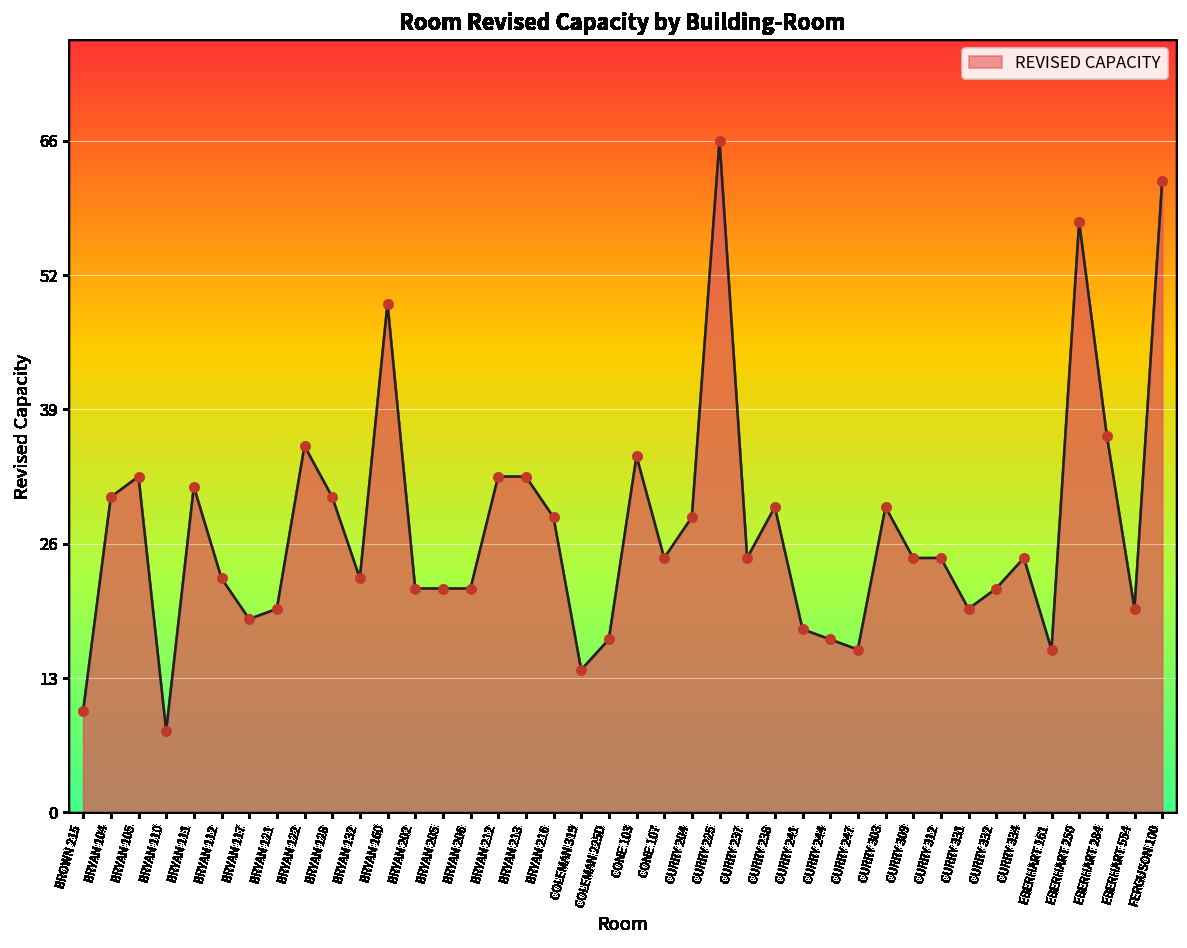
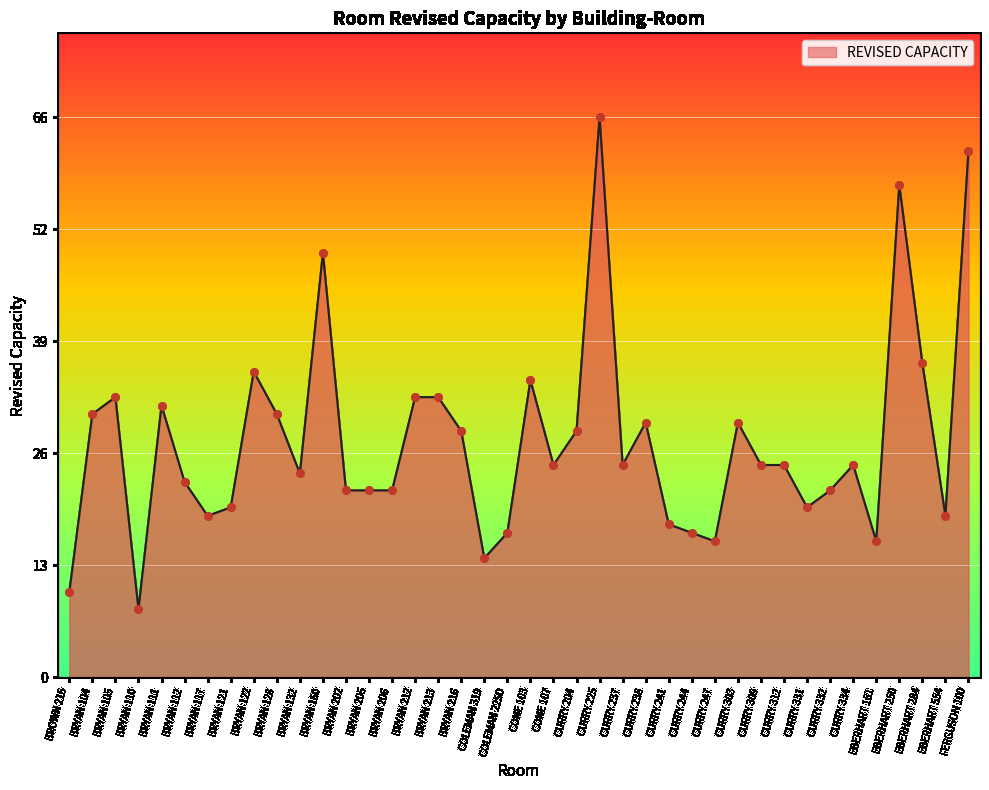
BRYAN 132: 23 -> 24
EBERHART 554: 20 -> 19
